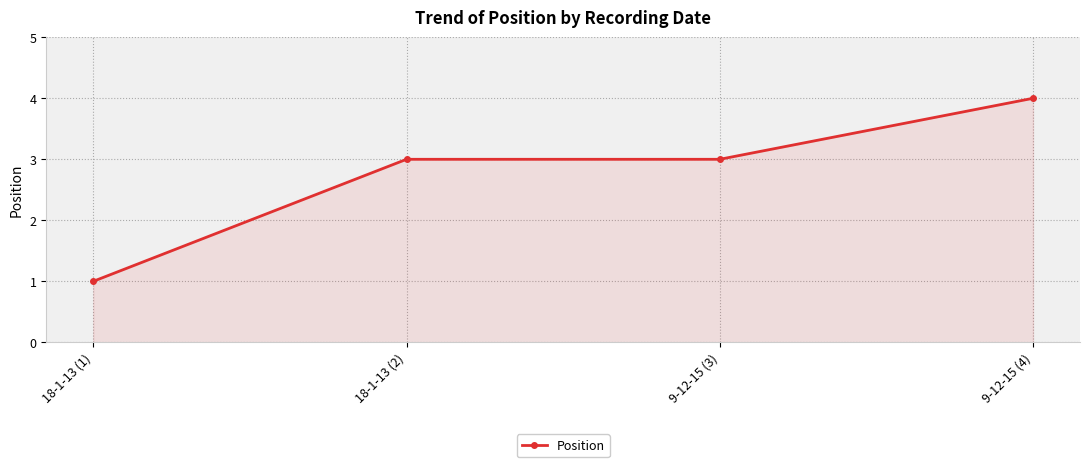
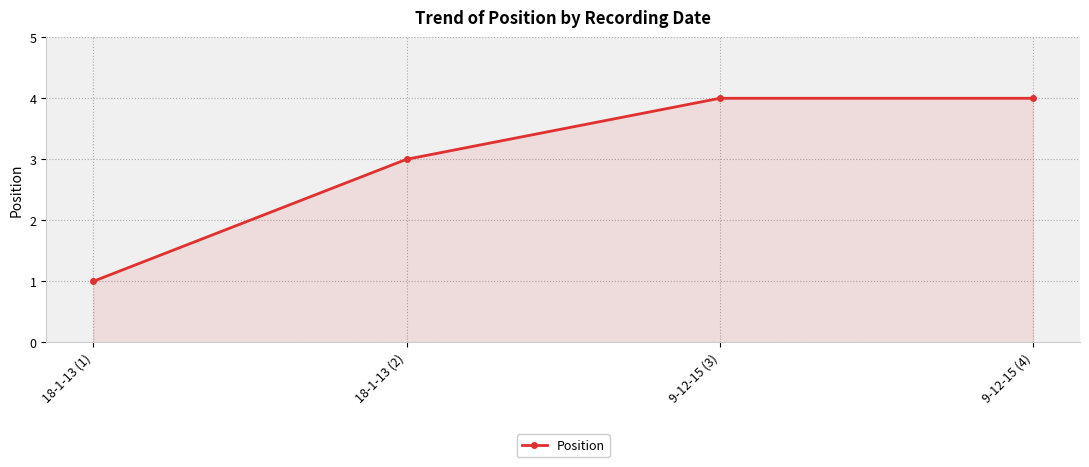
9-12-15 (3): 3 -> 4
